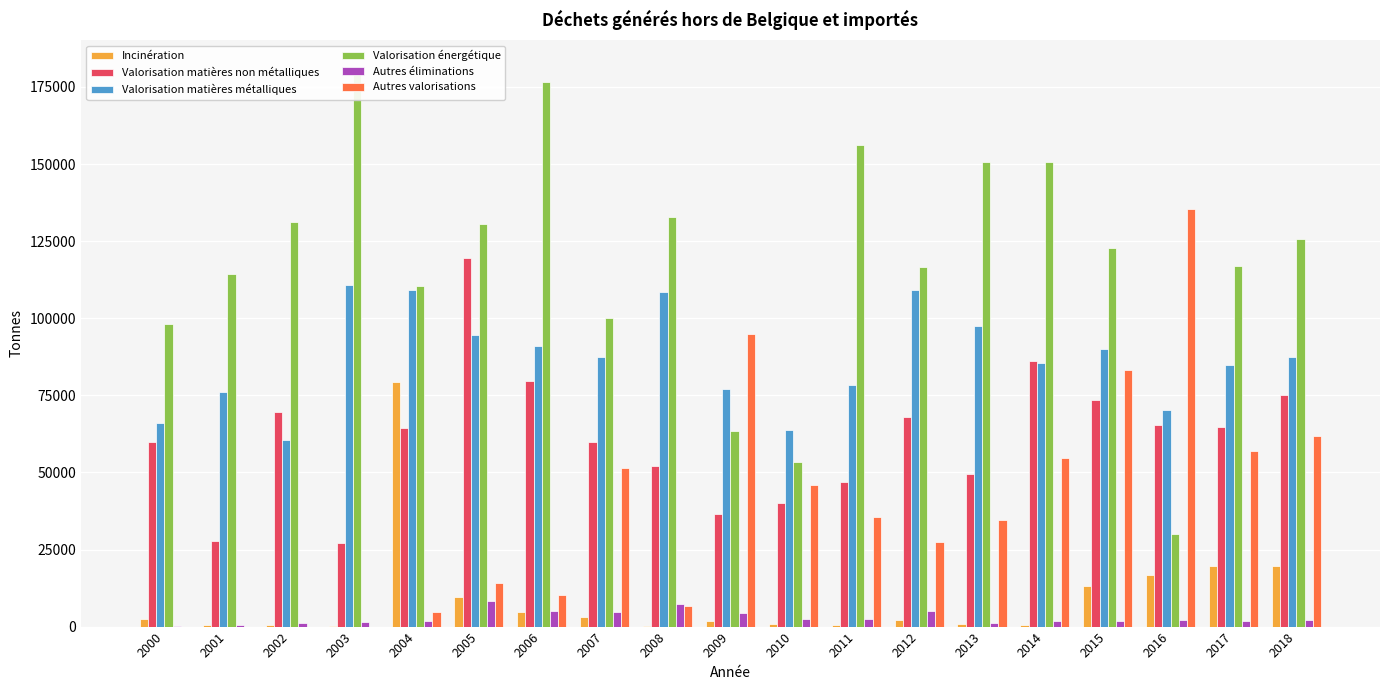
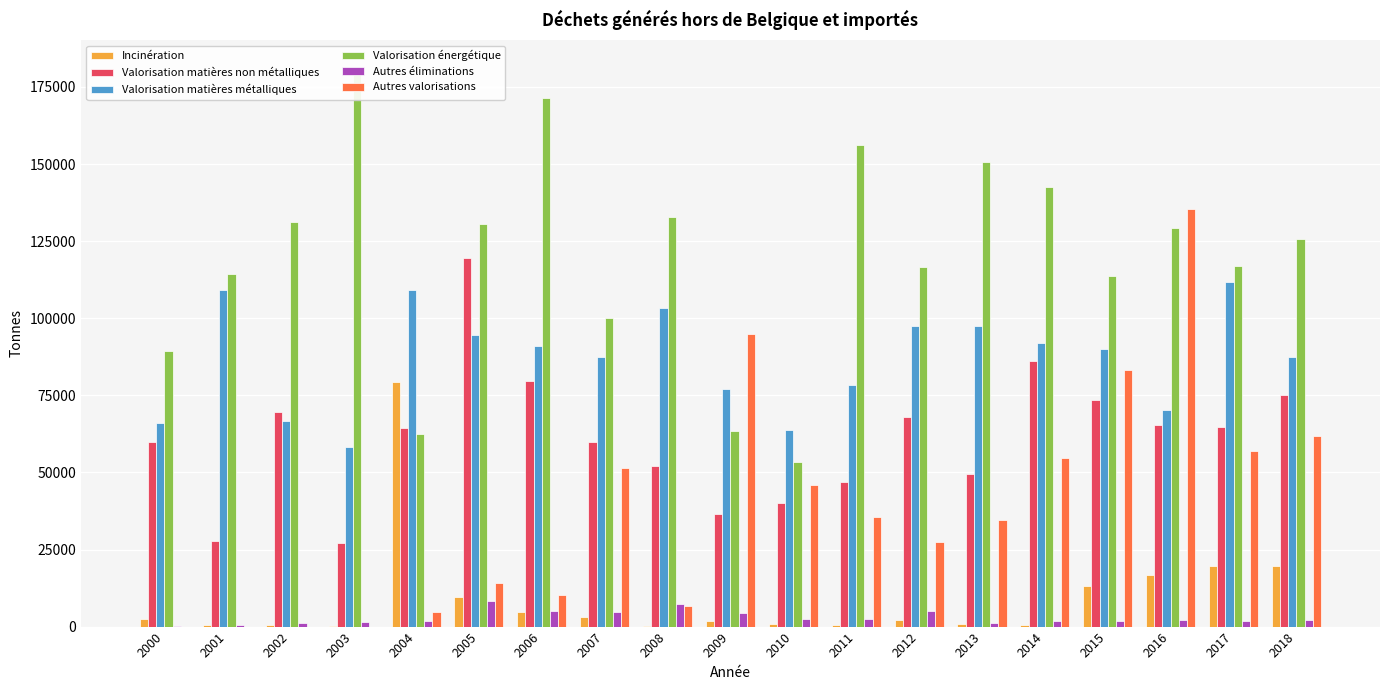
Valorisation énergétique, 2000: 98000 -> 89000
Valorisation matières métalliques, 2001: 76000 -> 109000
Valorisation matières métalliques, 2002: 61000 -> 67000
Valorisation matières métalliques, 2003: 111000 -> 58000
Valorisation énergétique, 2004: 110000 -> 62000
Valorisation énergétique, 2006: 177000 -> 172000
Valorisation matières métalliques, 2008: 108000 -> 103000
Valorisation matières métalliques, 2012: 109000 -> 98000
Valorisation matières métalliques, 2014: 86000 -> 92000
Valorisation énergétique, 2014: 151000 -> 143000
Valorisation énergétique, 2015: 123000 -> 114000
Valorisation énergétique, 2016: 30000 -> 129000
Valorisation matières métalliques, 2017: 85000 -> 112000
